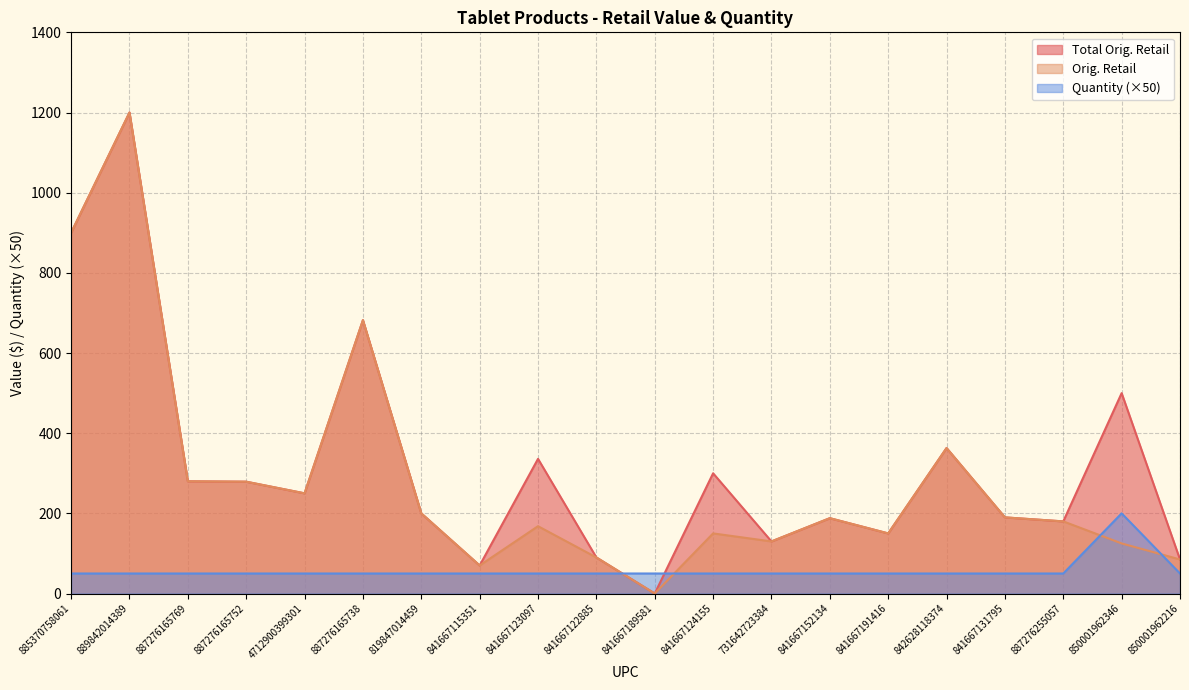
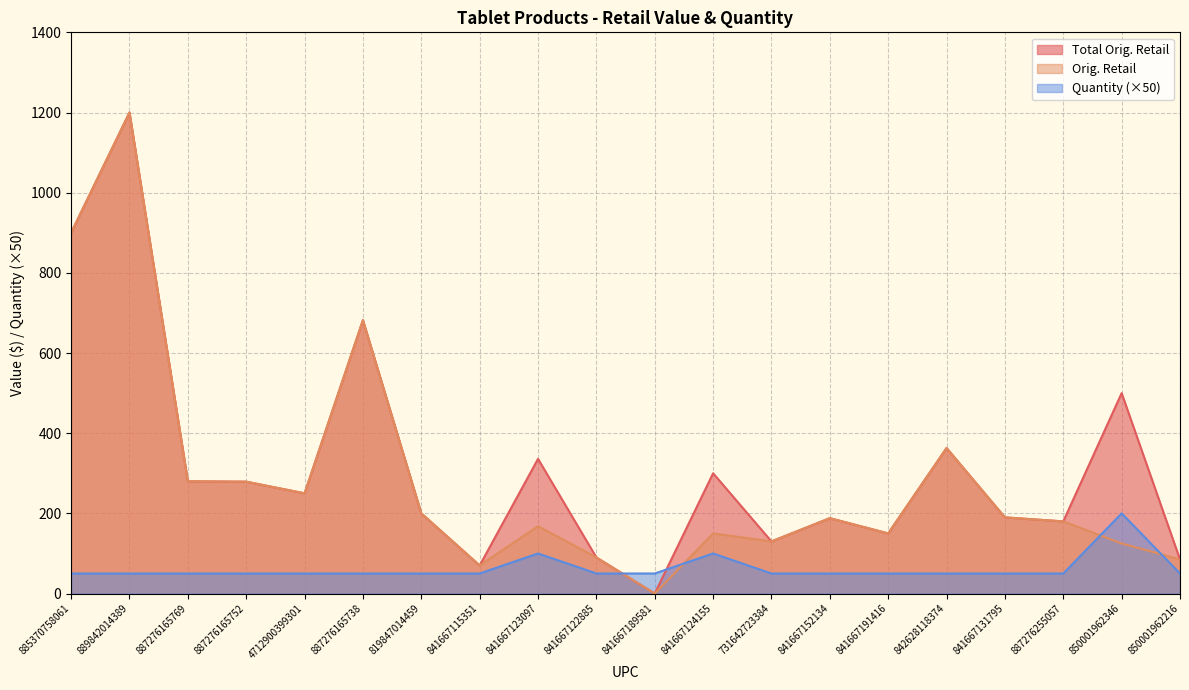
Quantity (×50), 841667123097: 50 -> 100
Quantity (×50), 841667124155: 50 -> 100
